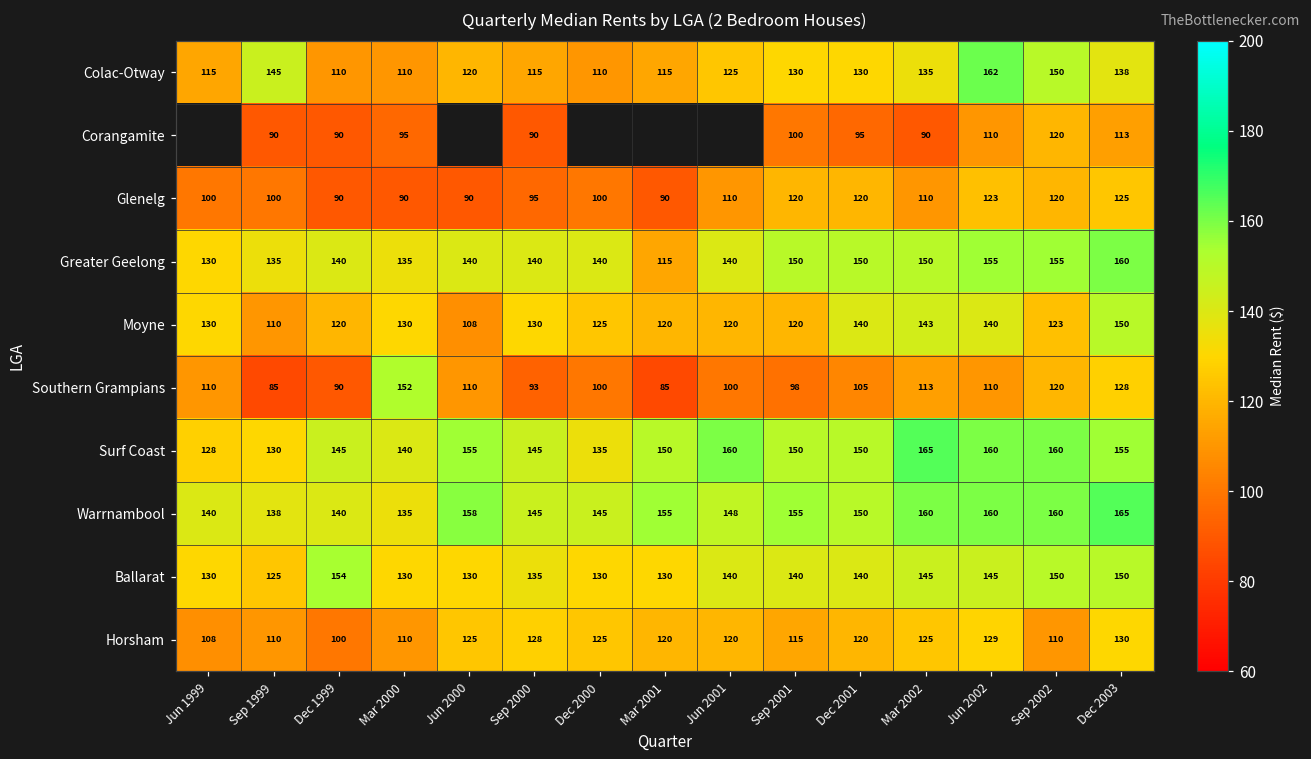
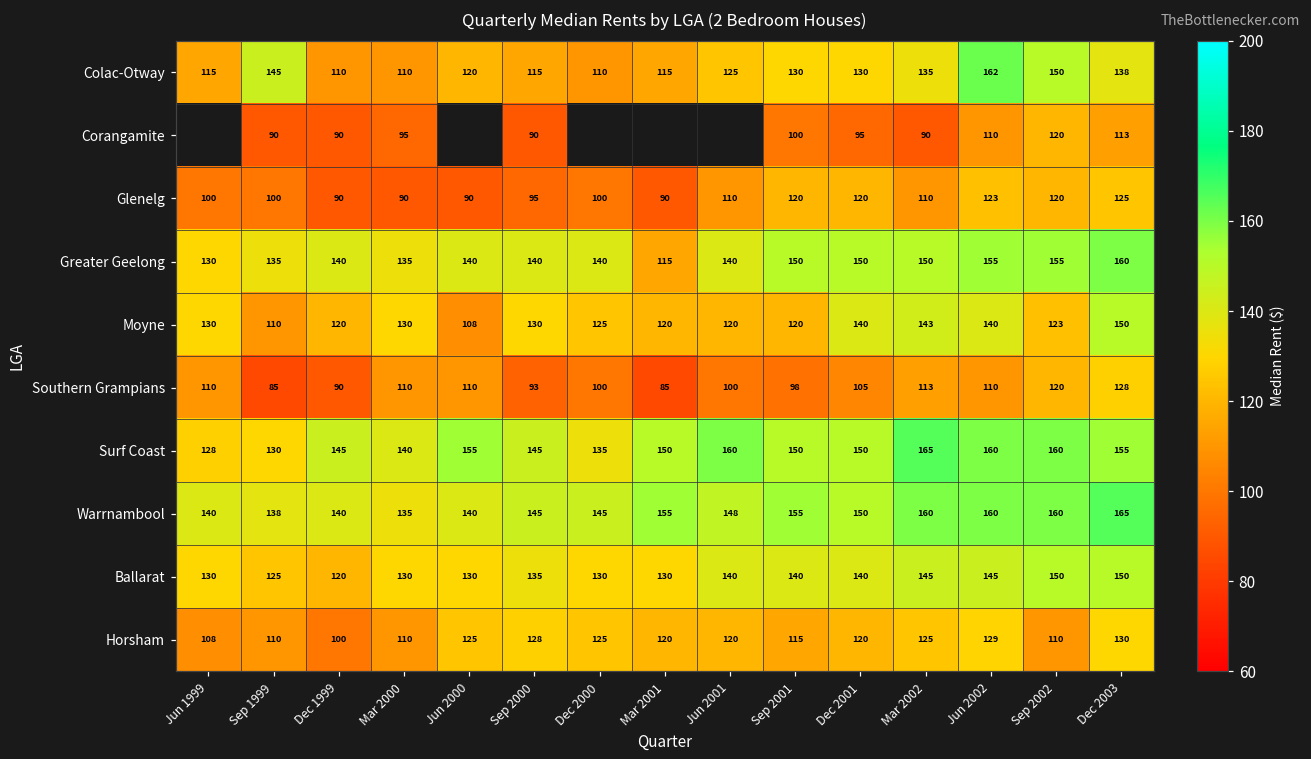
Southern Grampians, Mar 2000: 152 -> 110
Warrnambool, Jun 2000: 158 -> 140
Ballarat, Dec 1999: 154 -> 120
